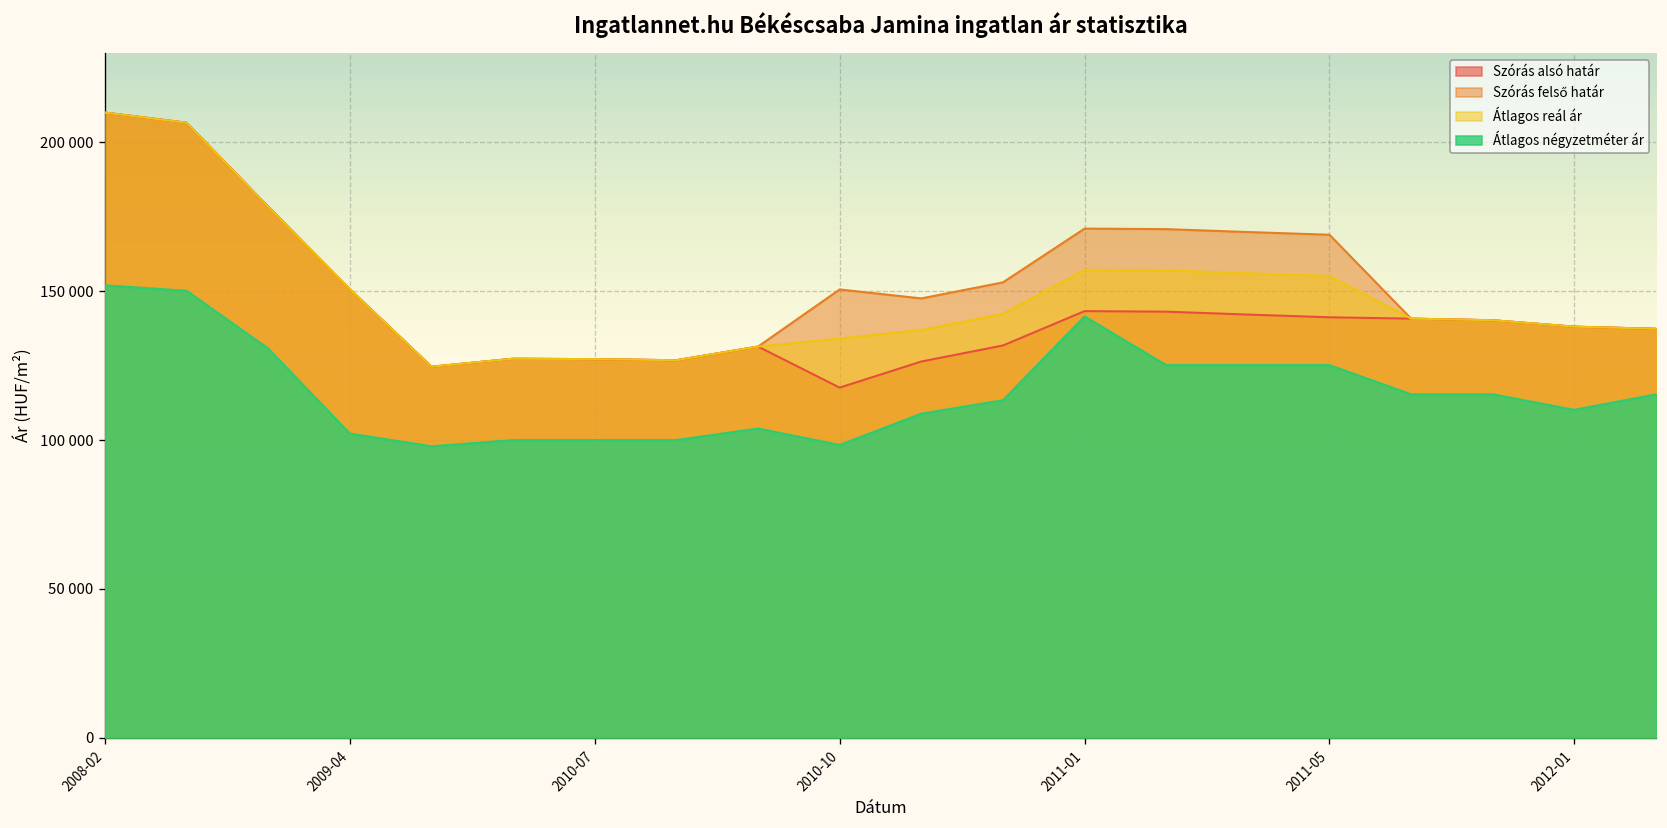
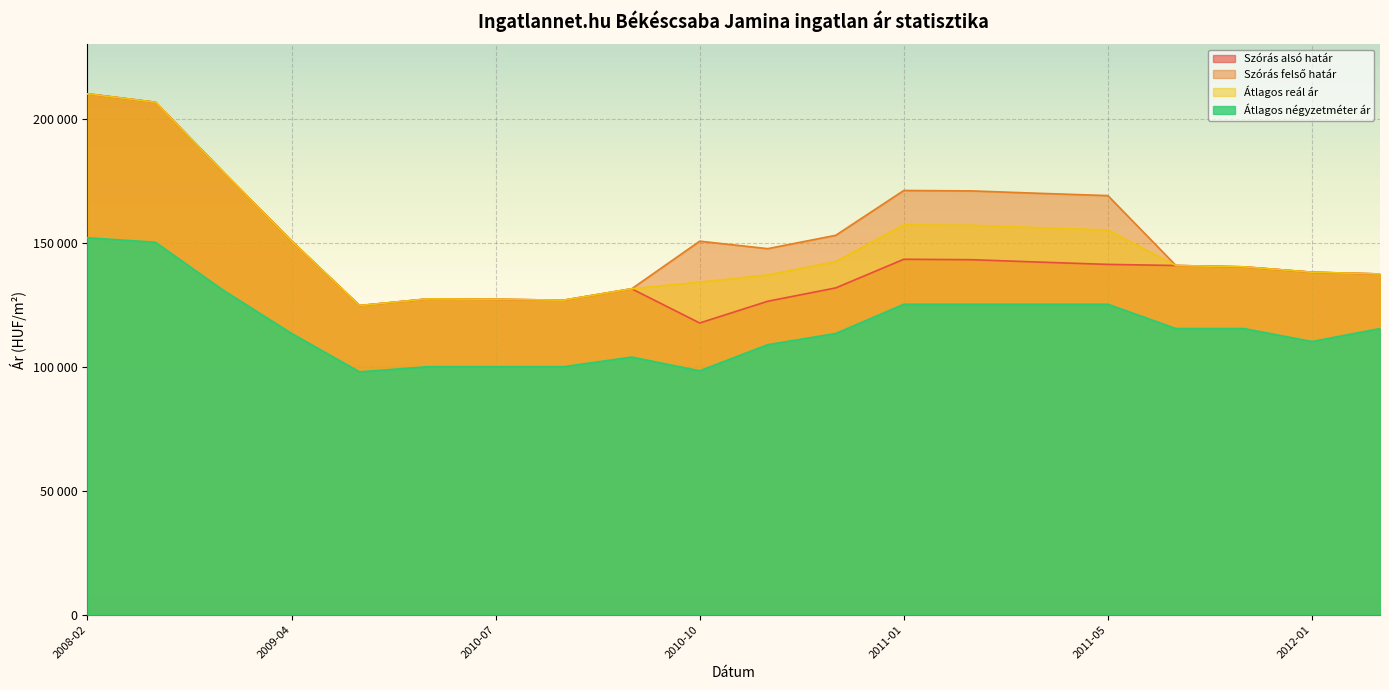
Átlagos négyzetméter ár, 2009-04: 102000 -> 113000
Átlagos négyzetméter ár, 2011-01: 142000 -> 125000
